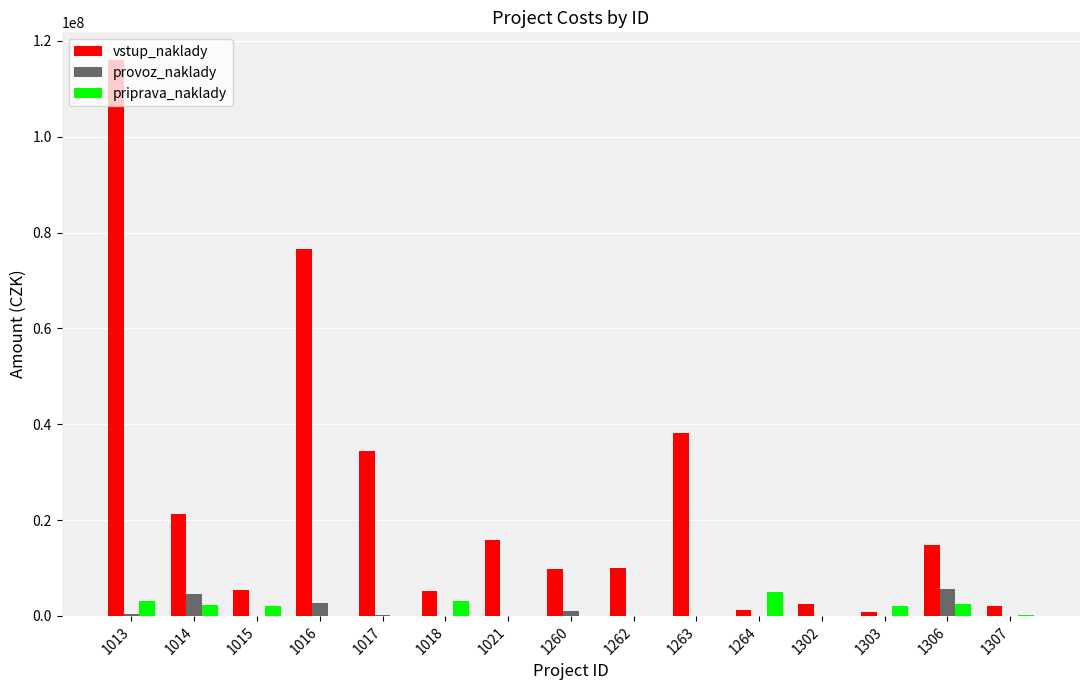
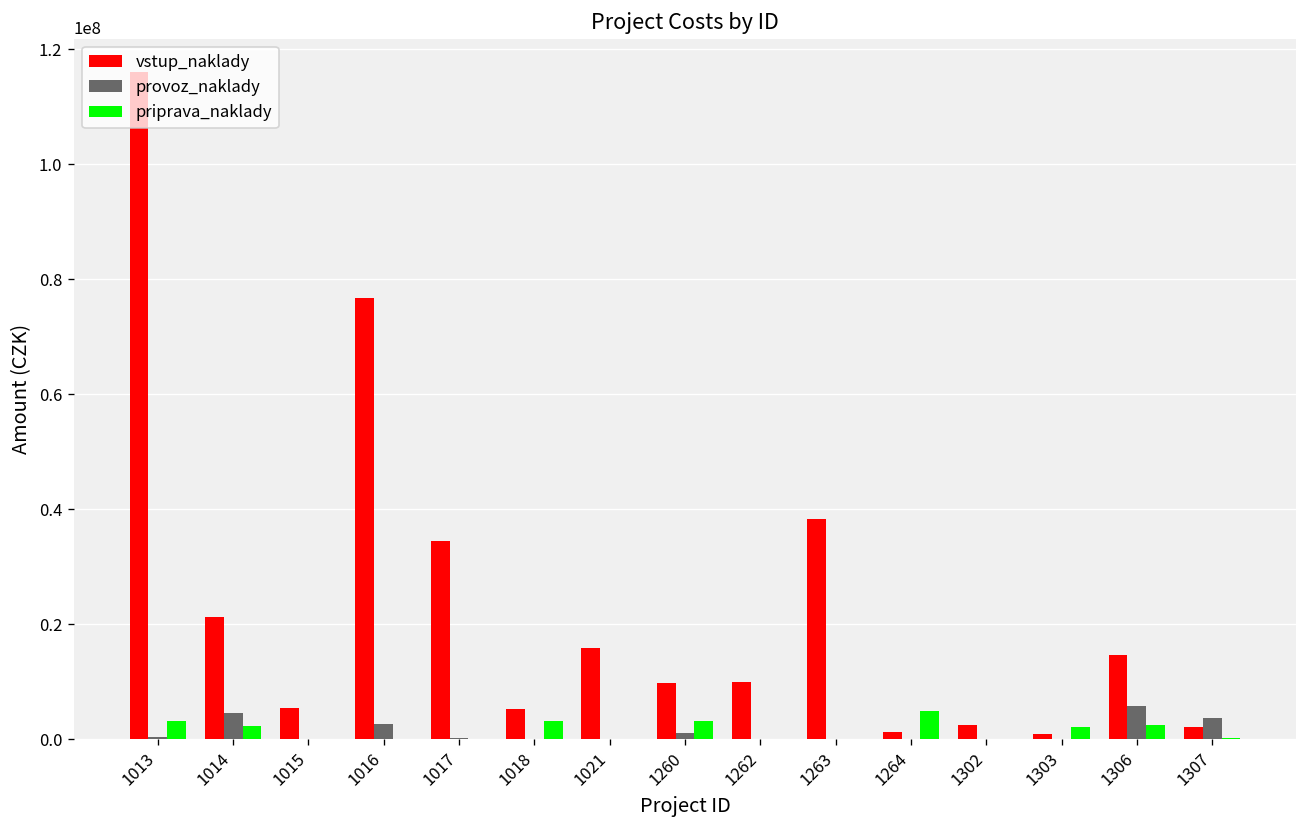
priprava_naklady, 1015: 2000000 -> 0
priprava_naklady, 1260: 0 -> 3000000
provoz_naklady, 1307: 0 -> 4000000
